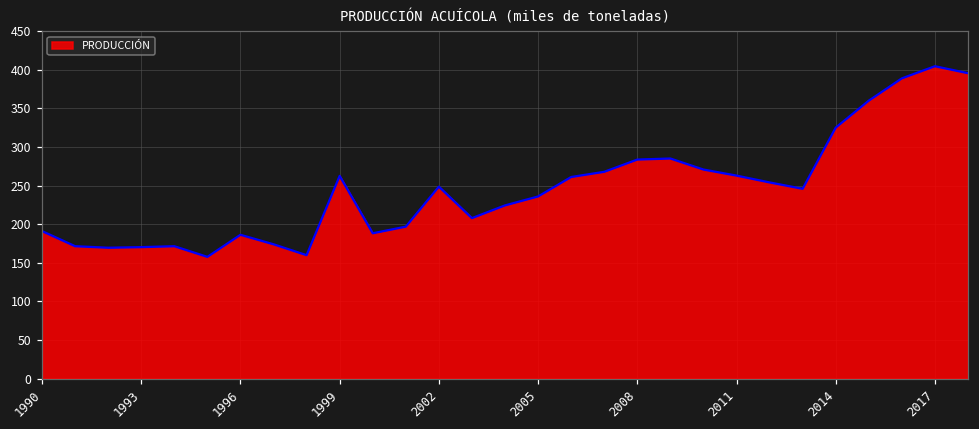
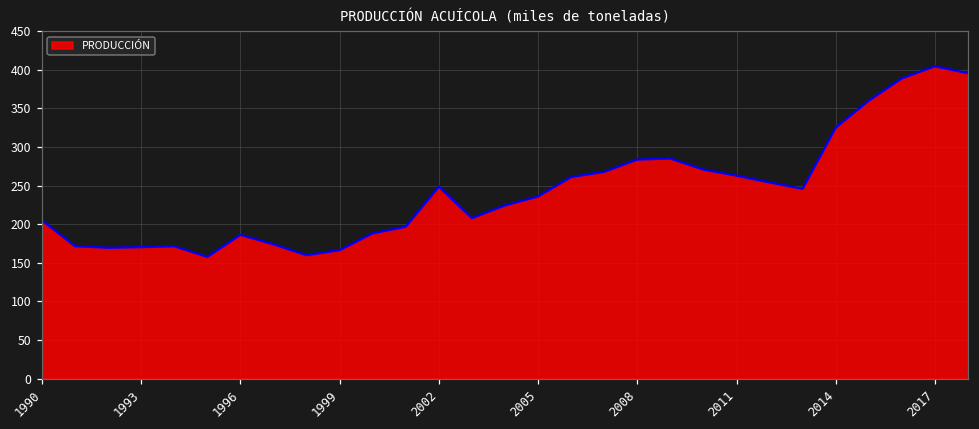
1990: 190 -> 200
1999: 260 -> 170
